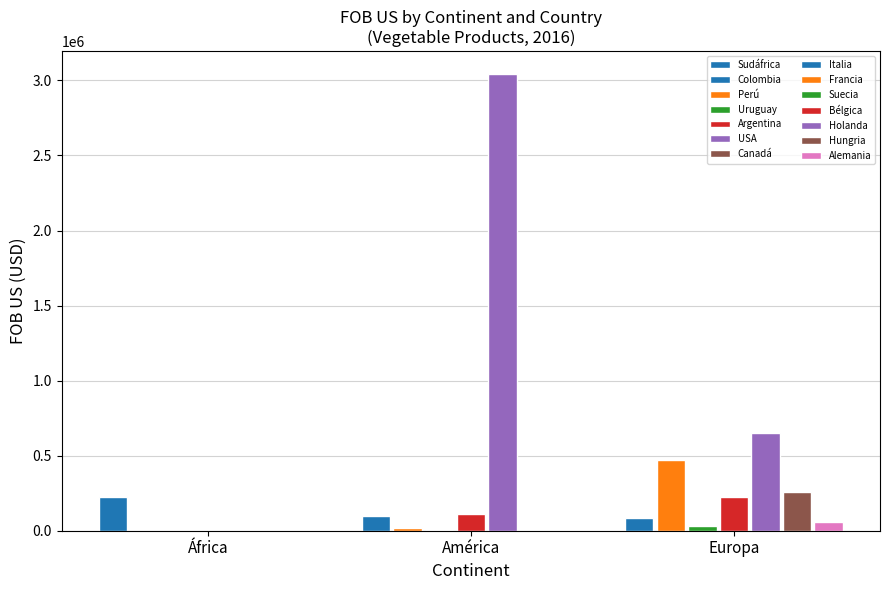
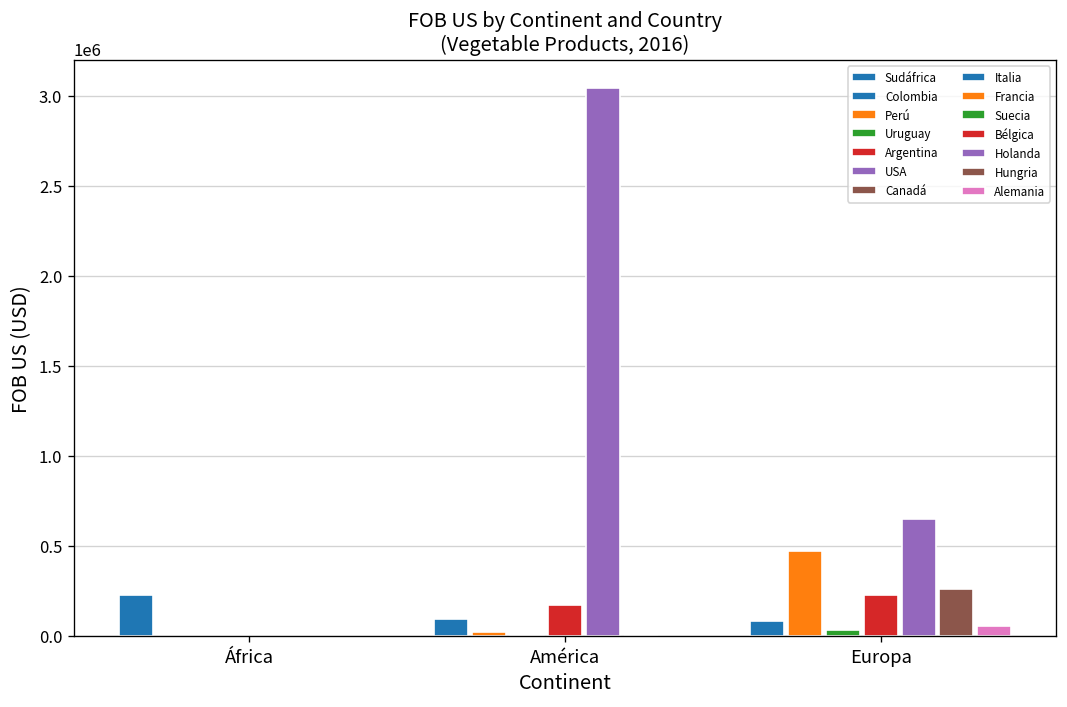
América: 110000 -> 170000
